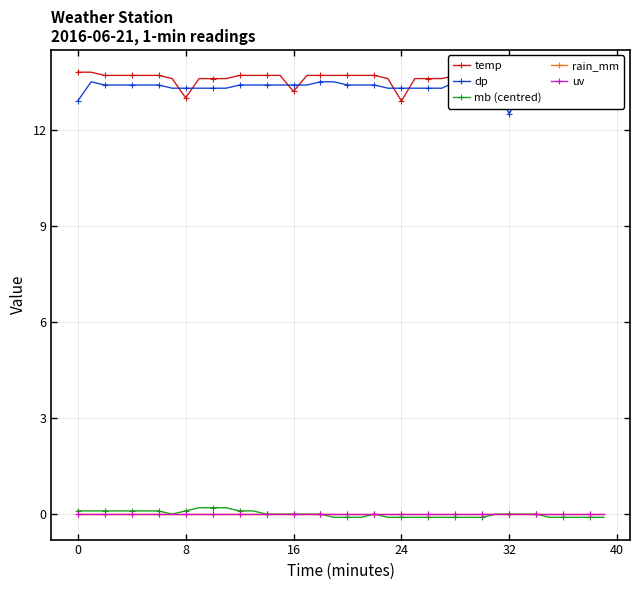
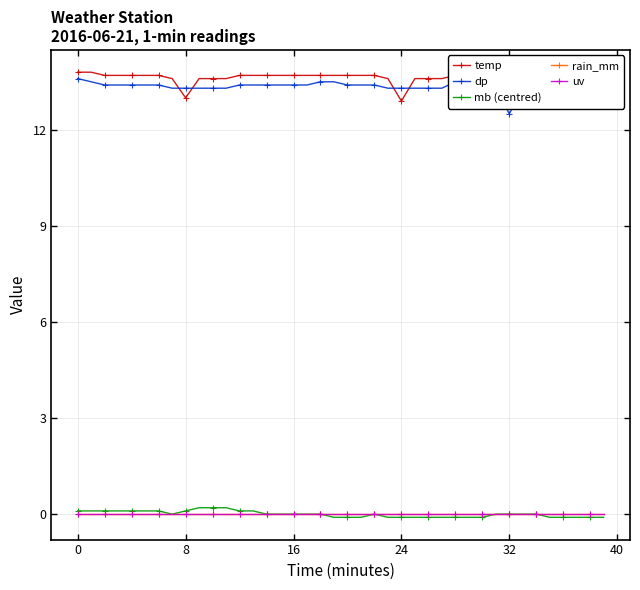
dp, 0: 12.9 -> 13.6
temp, 16: 13.2 -> 13.7
